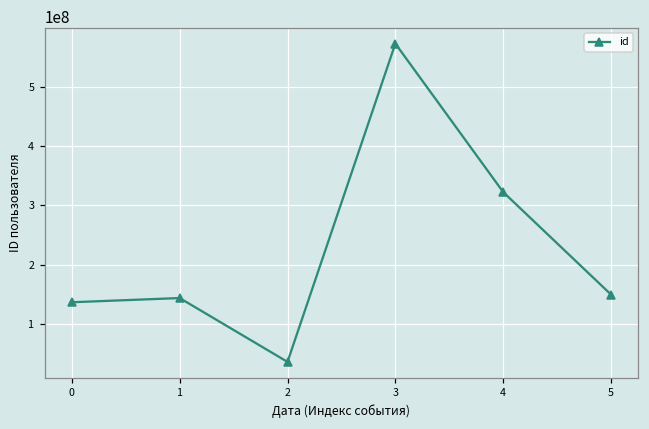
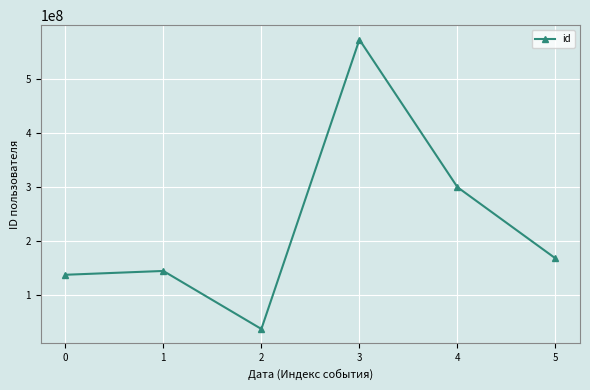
4: 320000000 -> 300000000
5: 150000000 -> 170000000
